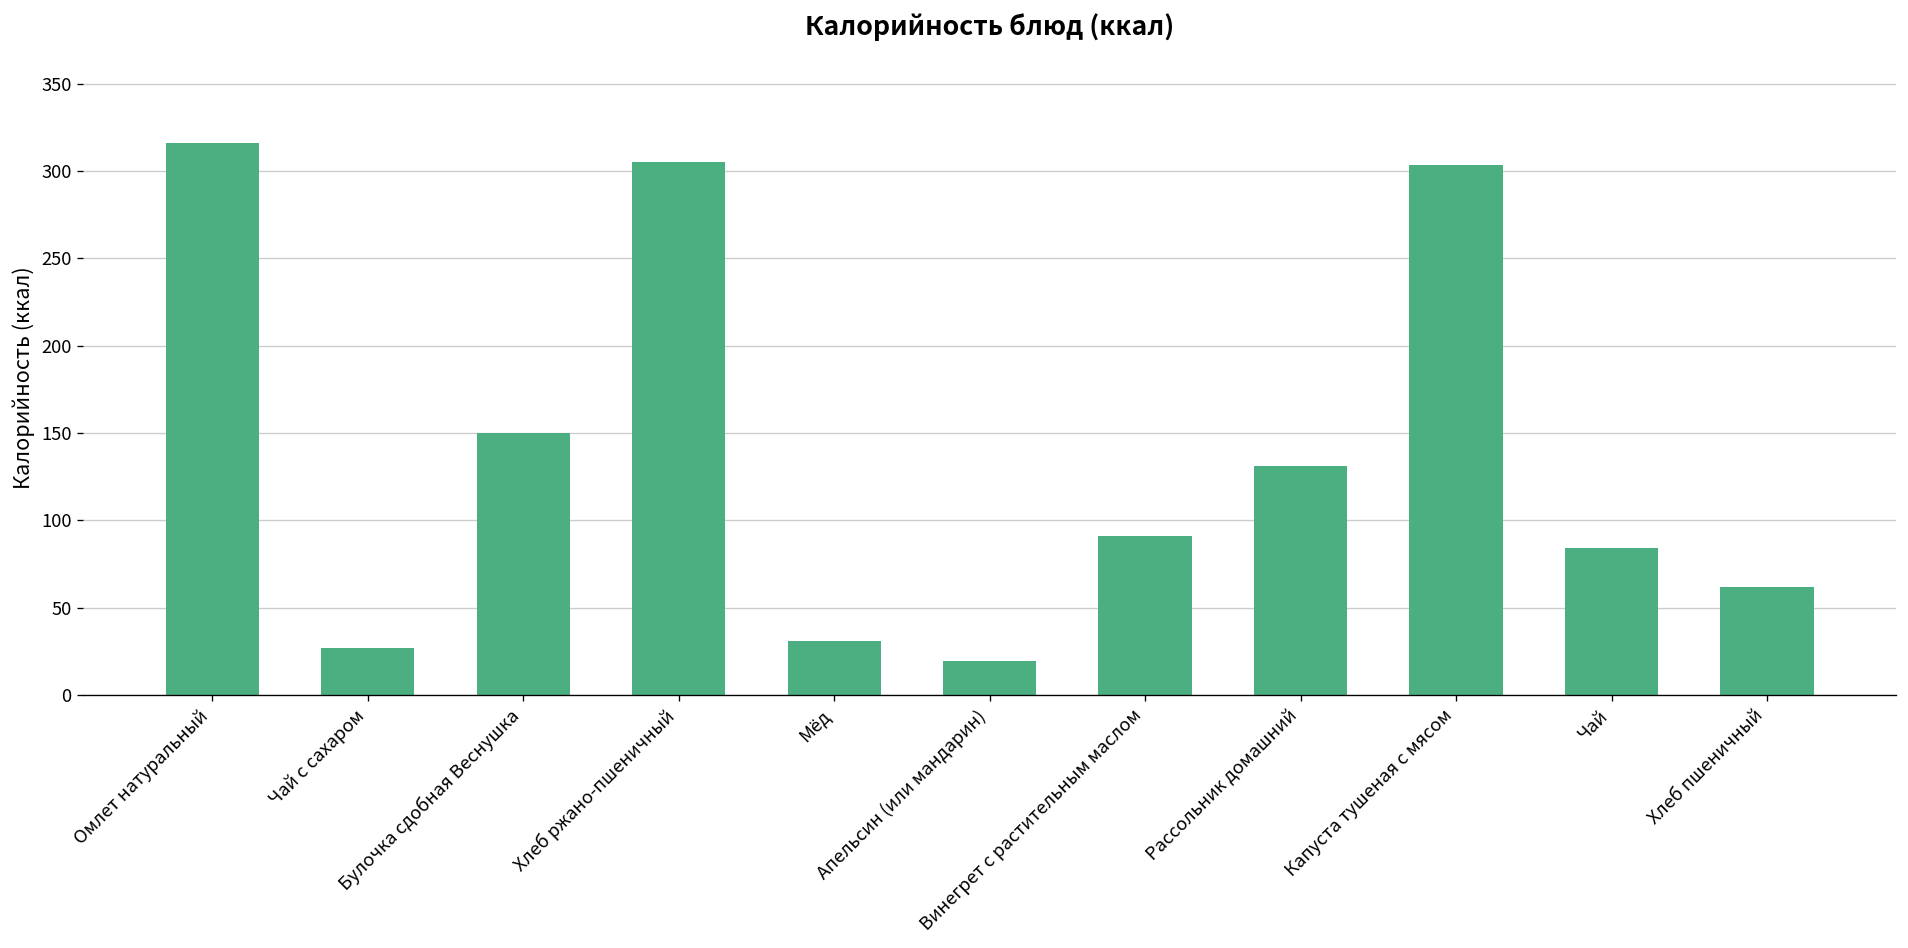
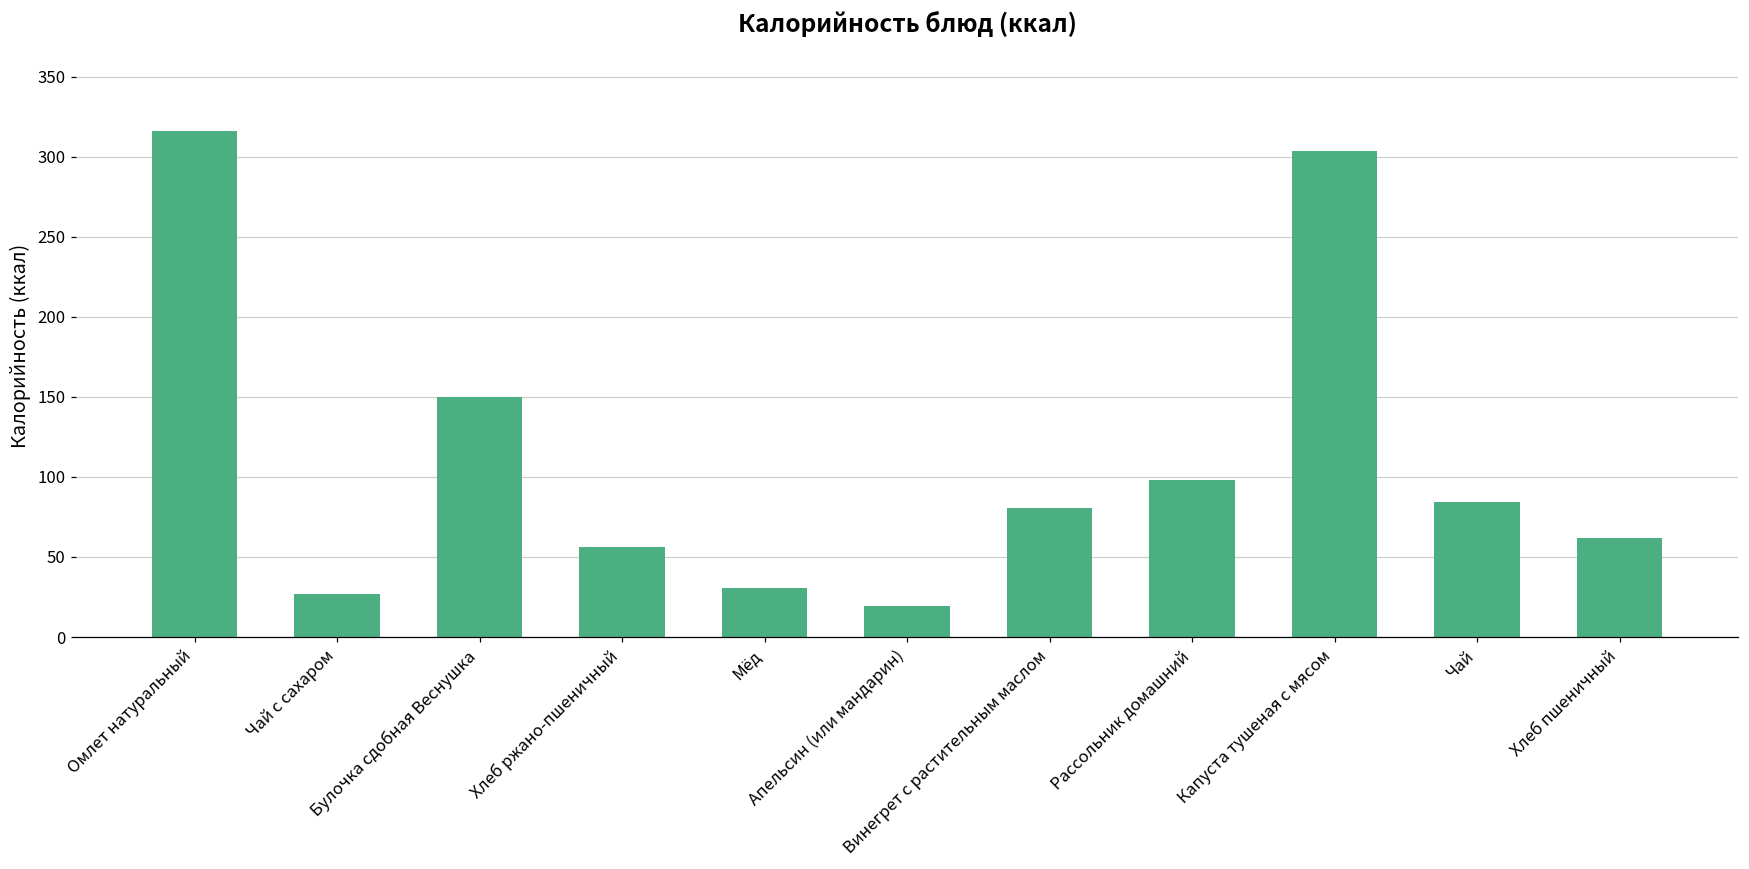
Хлеб ржано-пшеничный: 305 -> 56
Винегрет с растительным маслом: 91 -> 81
Рассольник домашний: 131 -> 98
